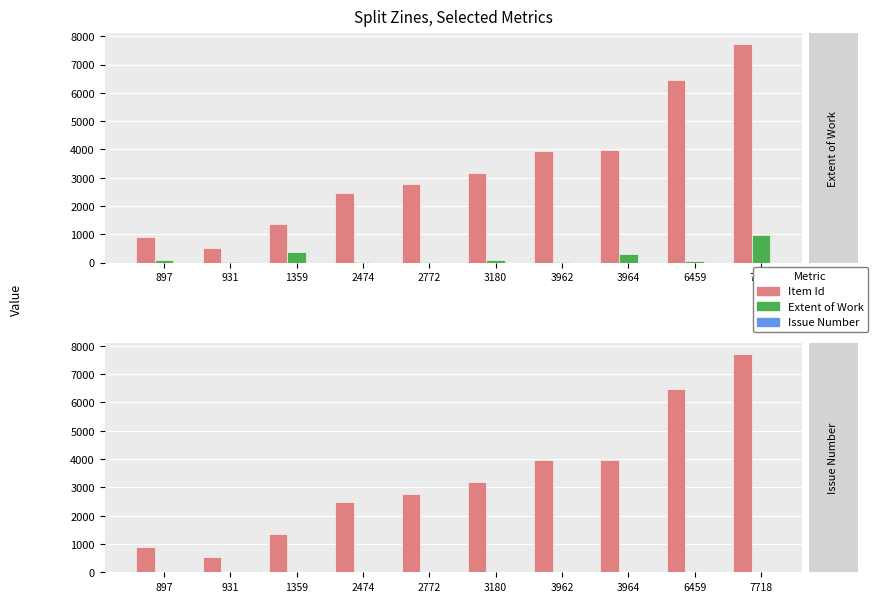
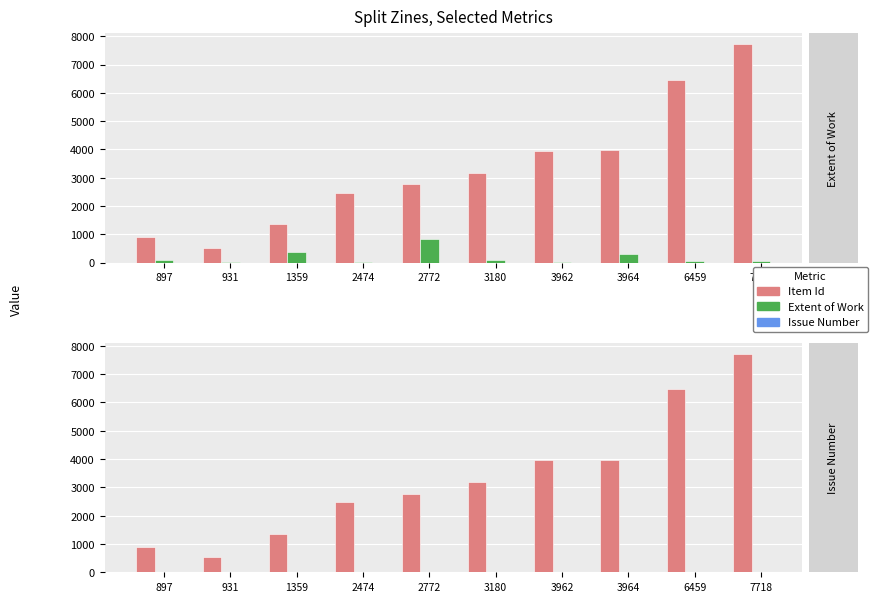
Split Zines, Selected Metrics, Extent of Work, 2772: 0 -> 800
Split Zines, Selected Metrics, Extent of Work, 7718: 1000 -> 0
